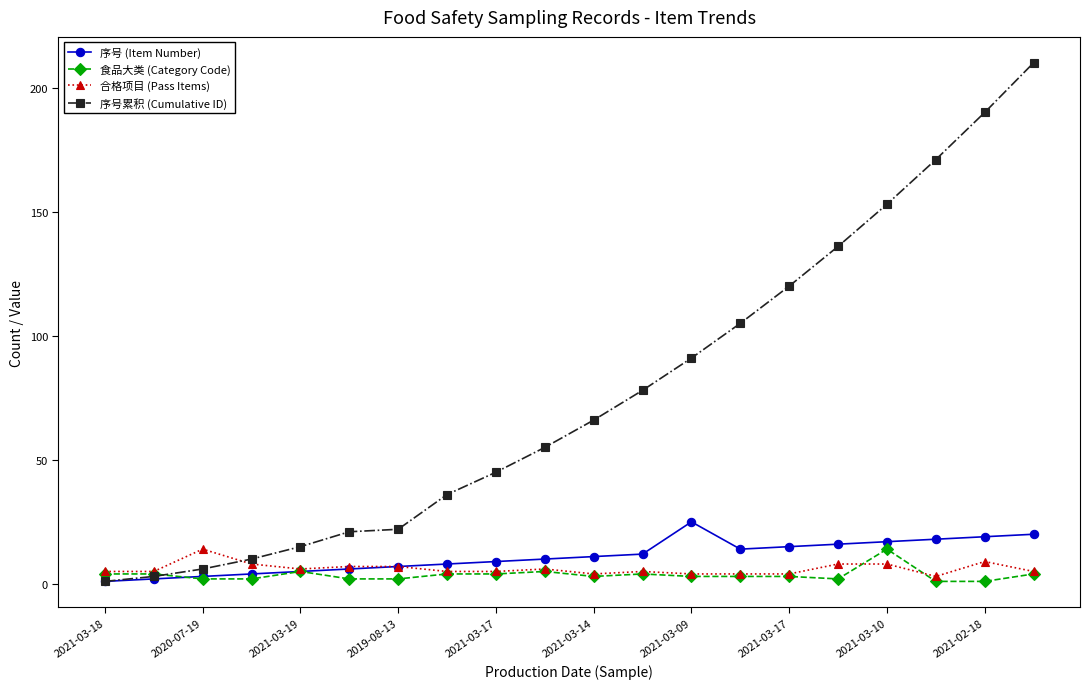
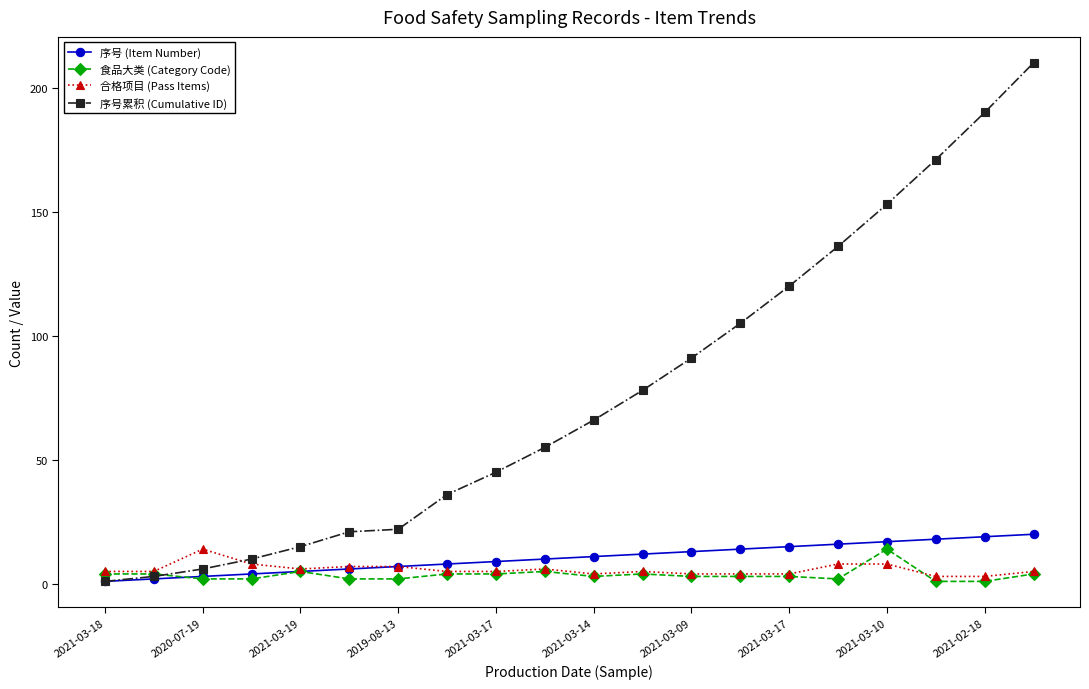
序号 (Item Number), 2021-03-09: 25 -> 13
合格项目 (Pass Items), 2021-02-18: 9 -> 3
